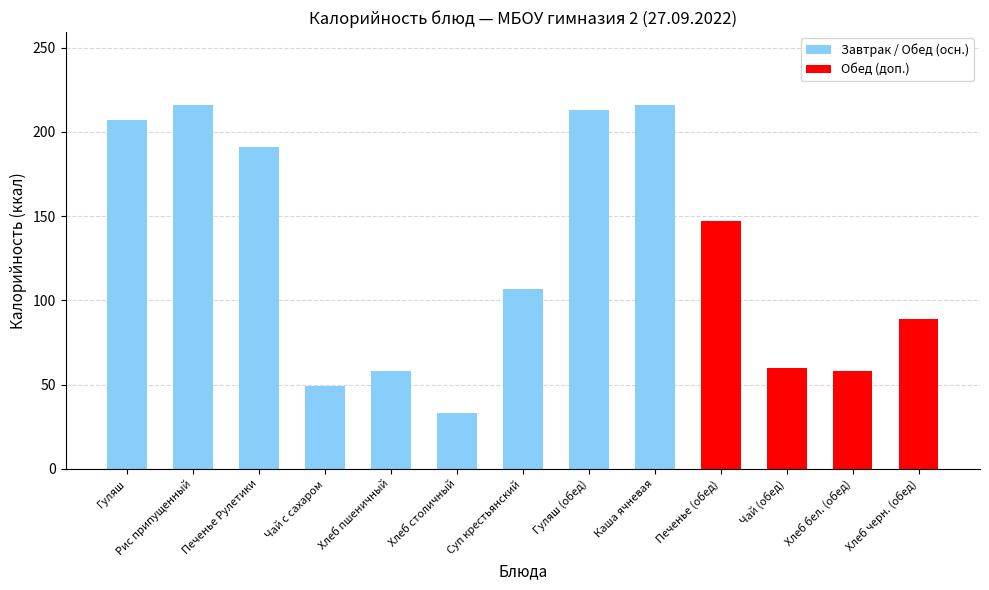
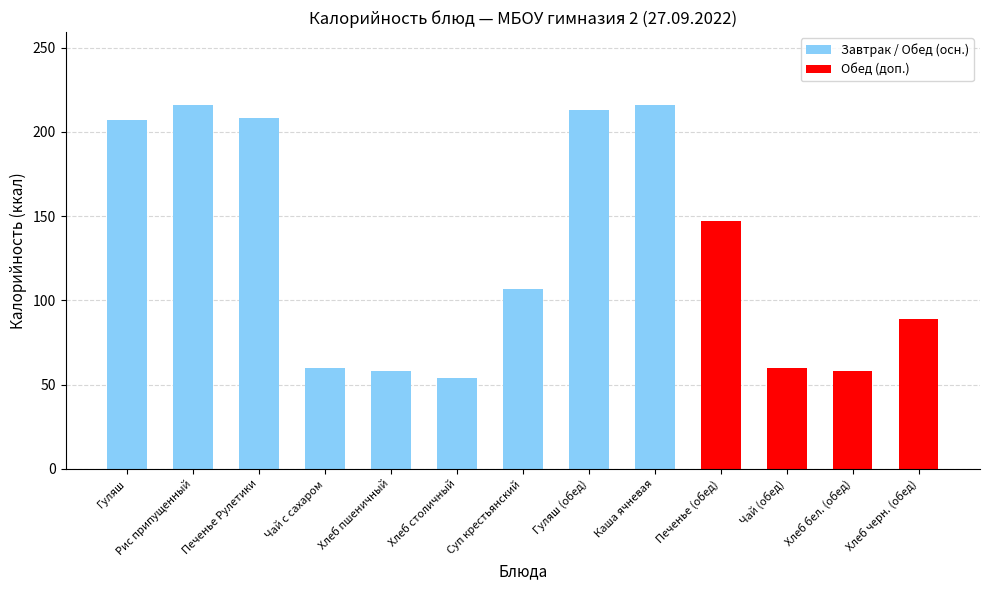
Печенье Рулетики: 191 -> 208
Чай с сахаром: 49 -> 60
Хлеб столичный: 33 -> 54
